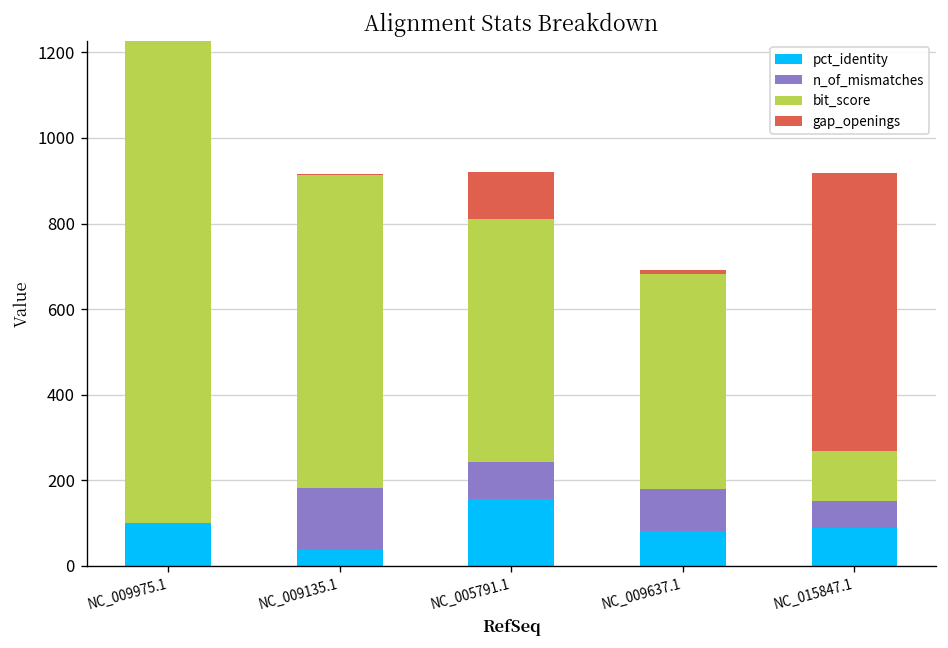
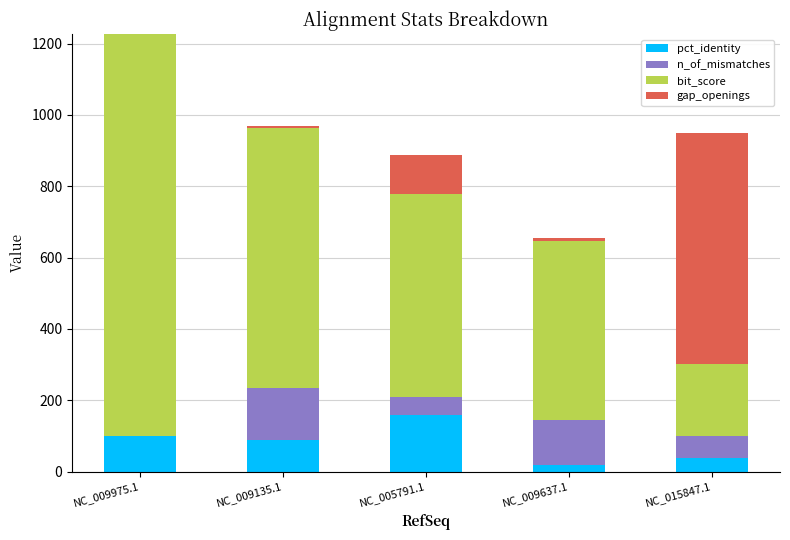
pct_identity, NC_009135.1: 40 -> 90
n_of_mismatches, NC_005791.1: 90 -> 50
pct_identity, NC_009637.1: 80 -> 20
n_of_mismatches, NC_009637.1: 100 -> 130
pct_identity, NC_015847.1: 90 -> 40
bit_score, NC_015847.1: 120 -> 200
